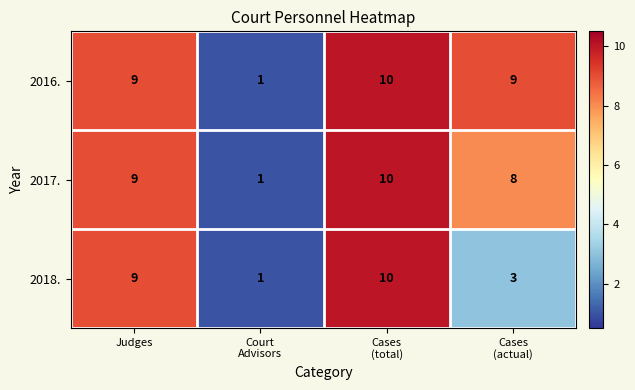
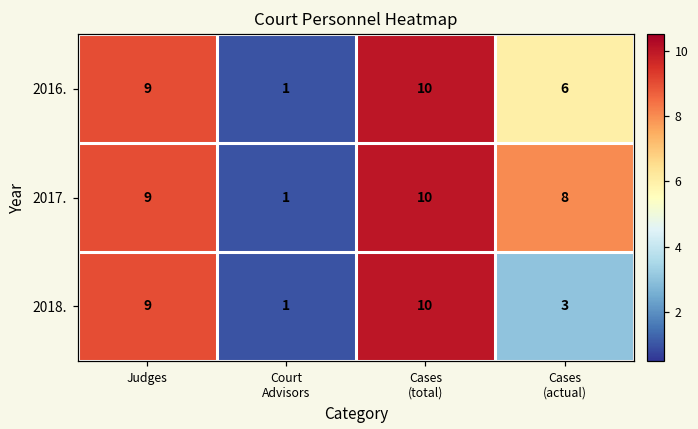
2016., Cases (actual): 9 -> 6
